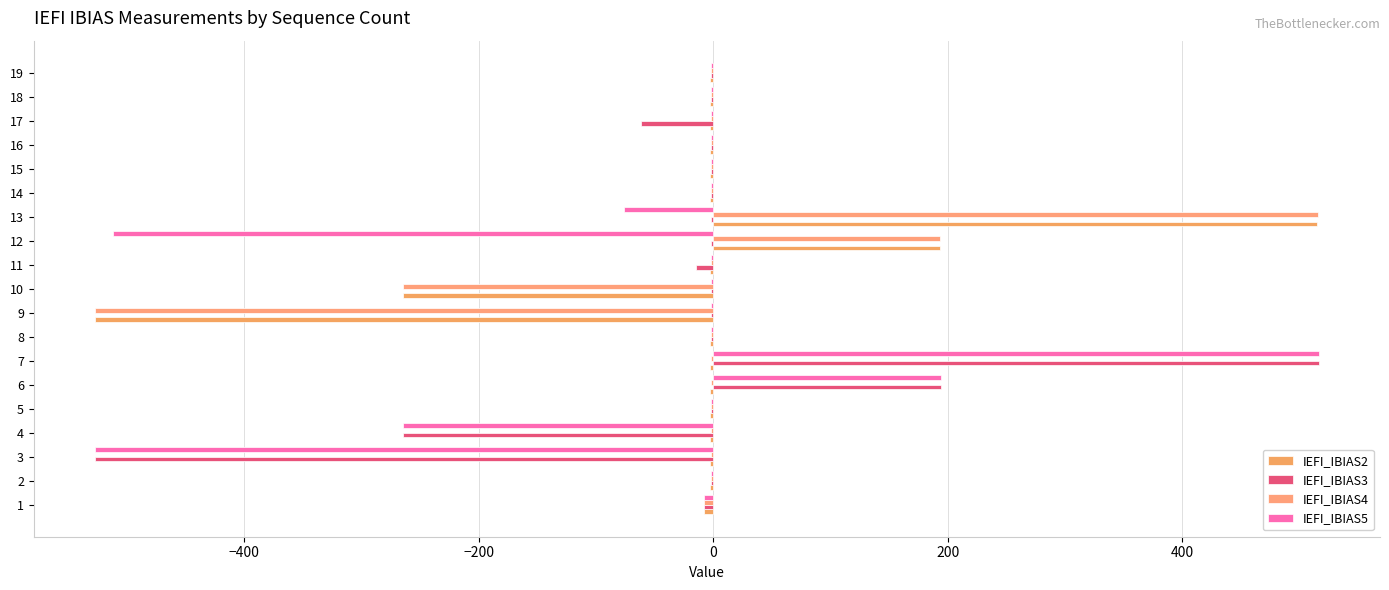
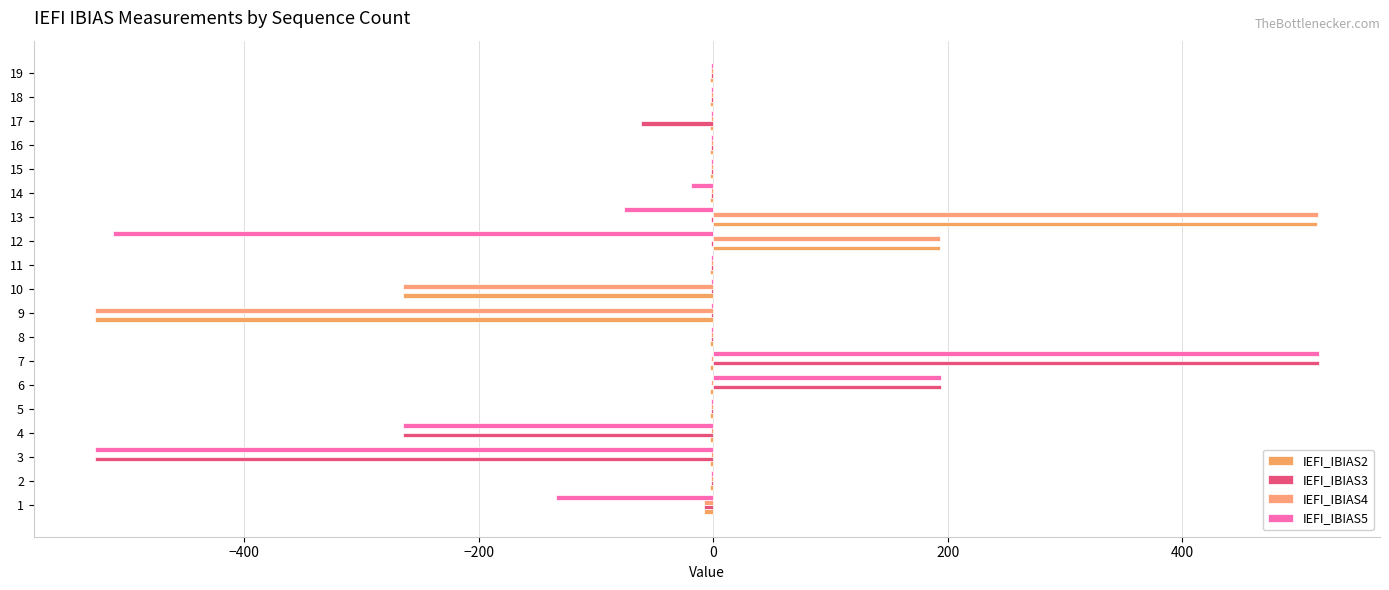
IEFI_IBIAS5, 14: -2 -> -18
IEFI_IBIAS3, 11: -15 -> -2
IEFI_IBIAS5, 1: -7 -> -134
